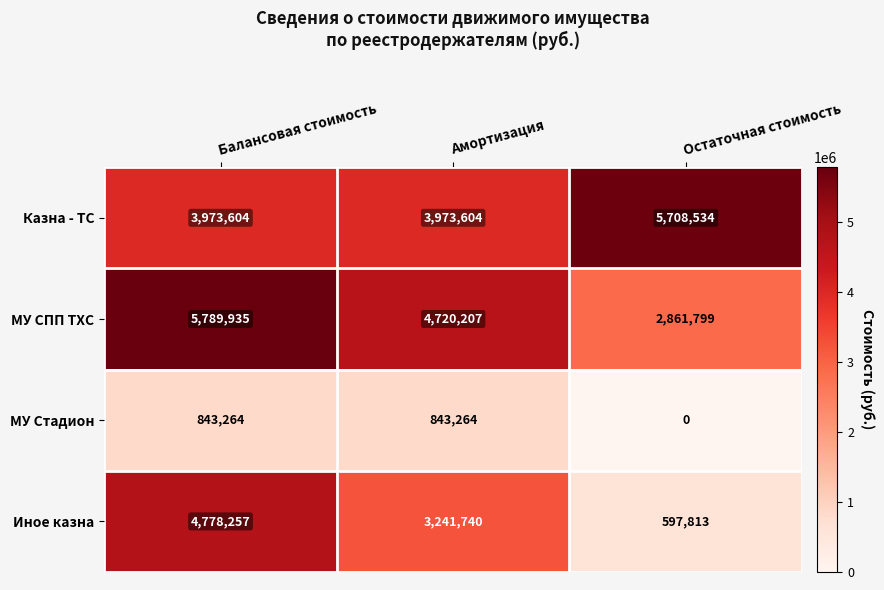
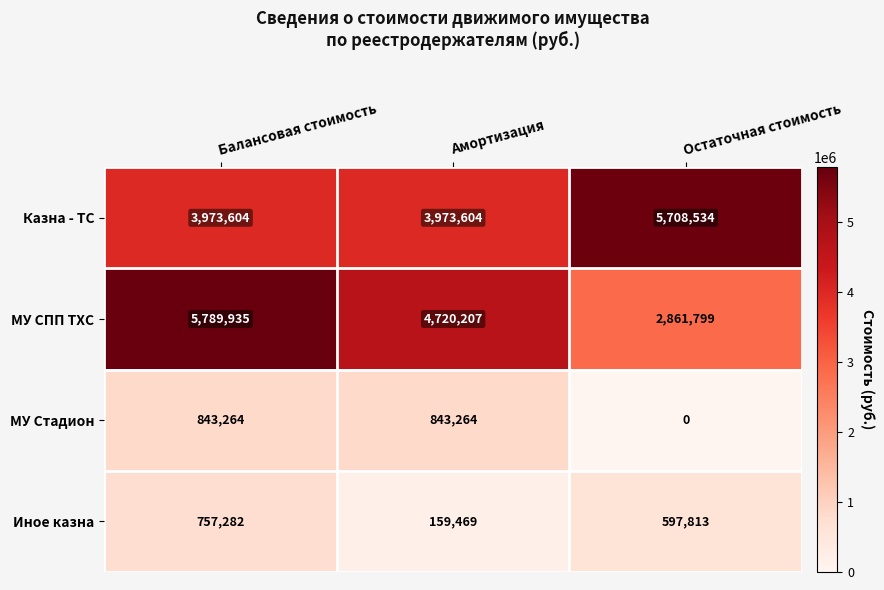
Иное казна, Балансовая стоимость: 4,778,257 -> 757,282
Иное казна, Амортизация: 3,241,740 -> 159,469
